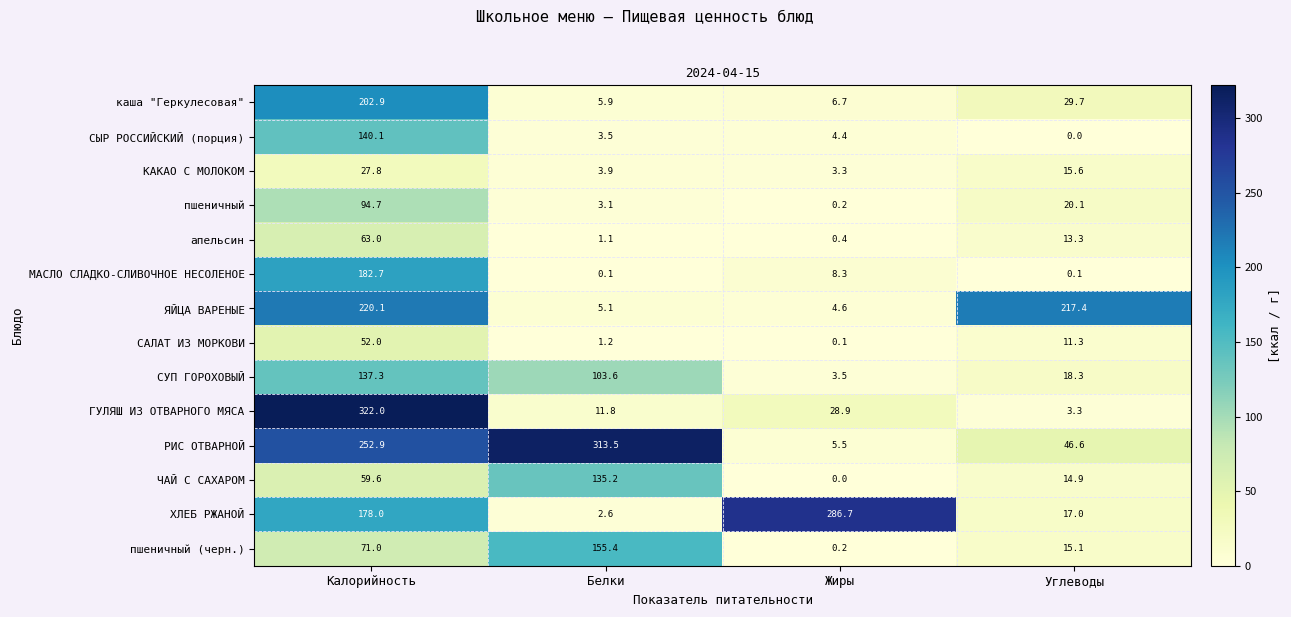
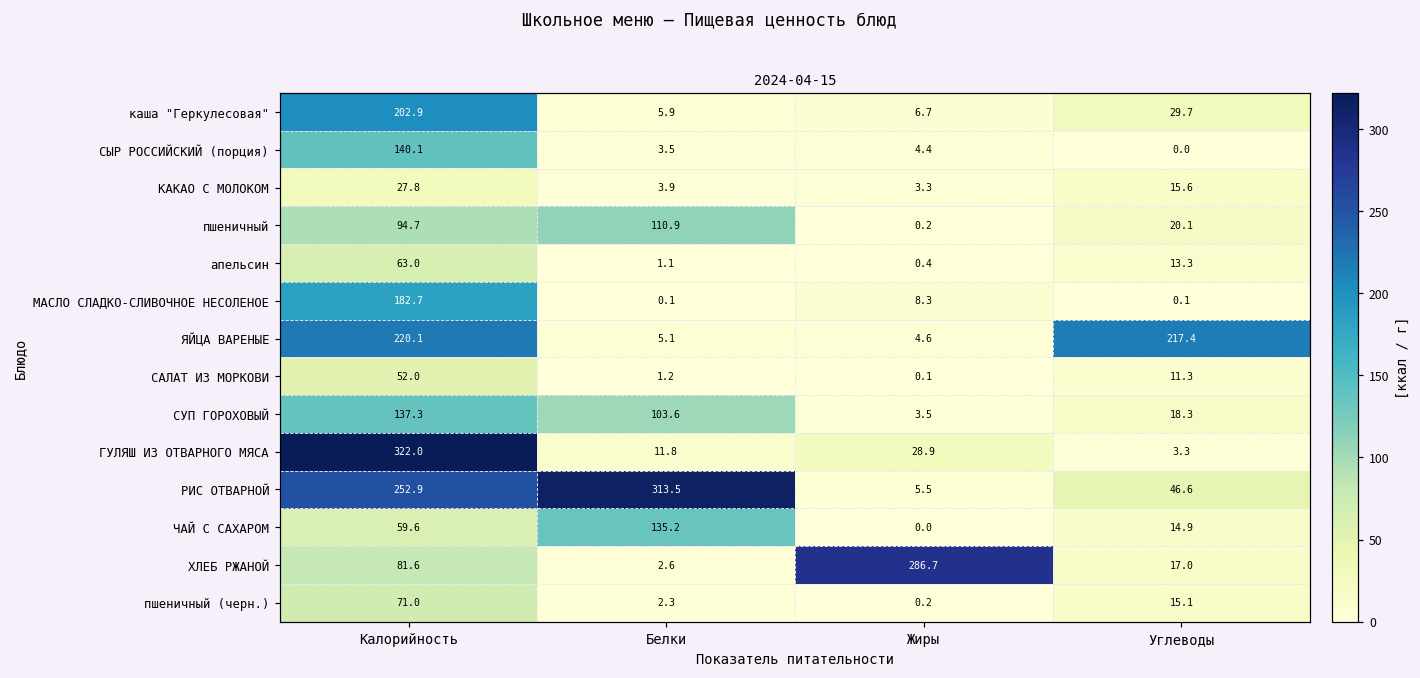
пшеничный, Белки: 3.1 -> 110.9
ХЛЕБ РЖАНОЙ, Калорийность: 178.0 -> 81.6
пшеничный (черн.), Белки: 155.4 -> 2.3
